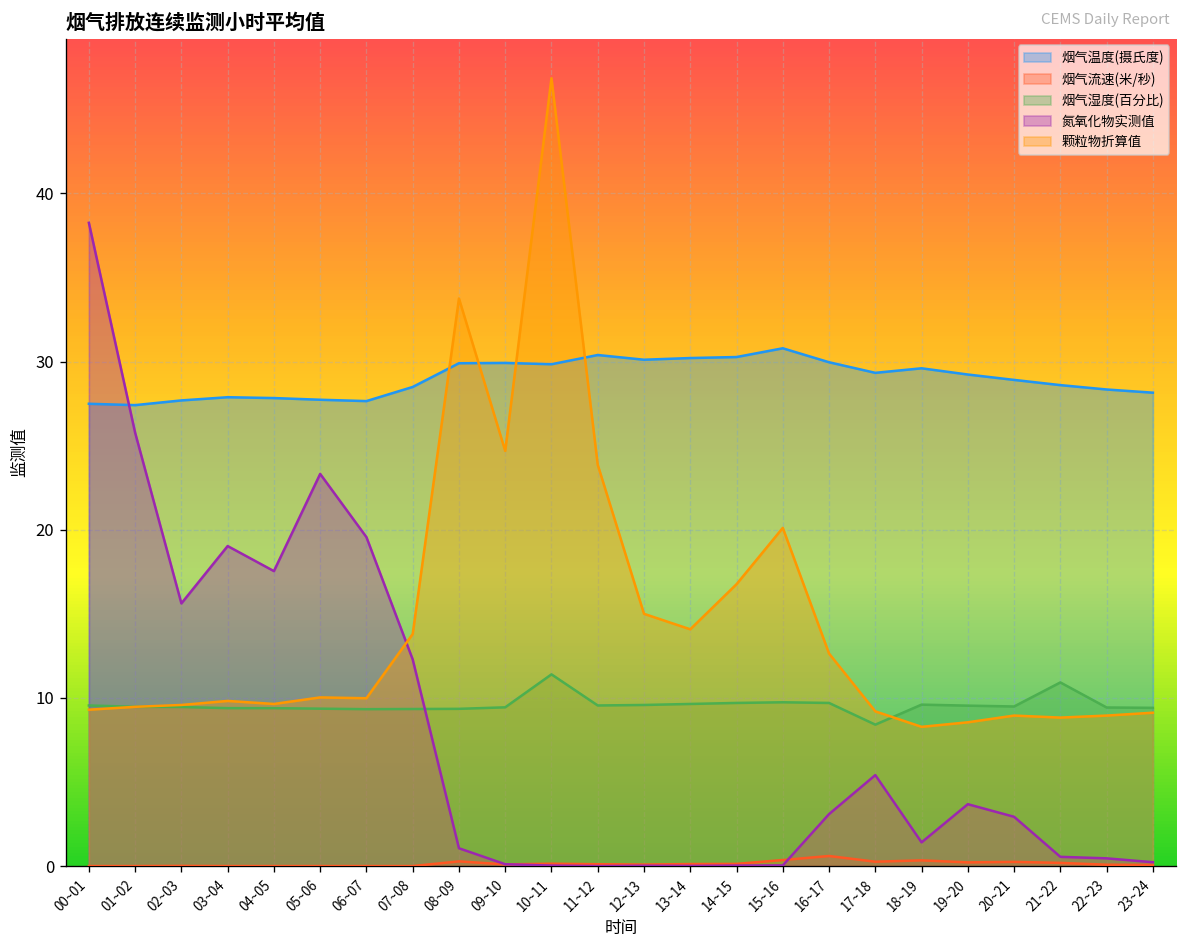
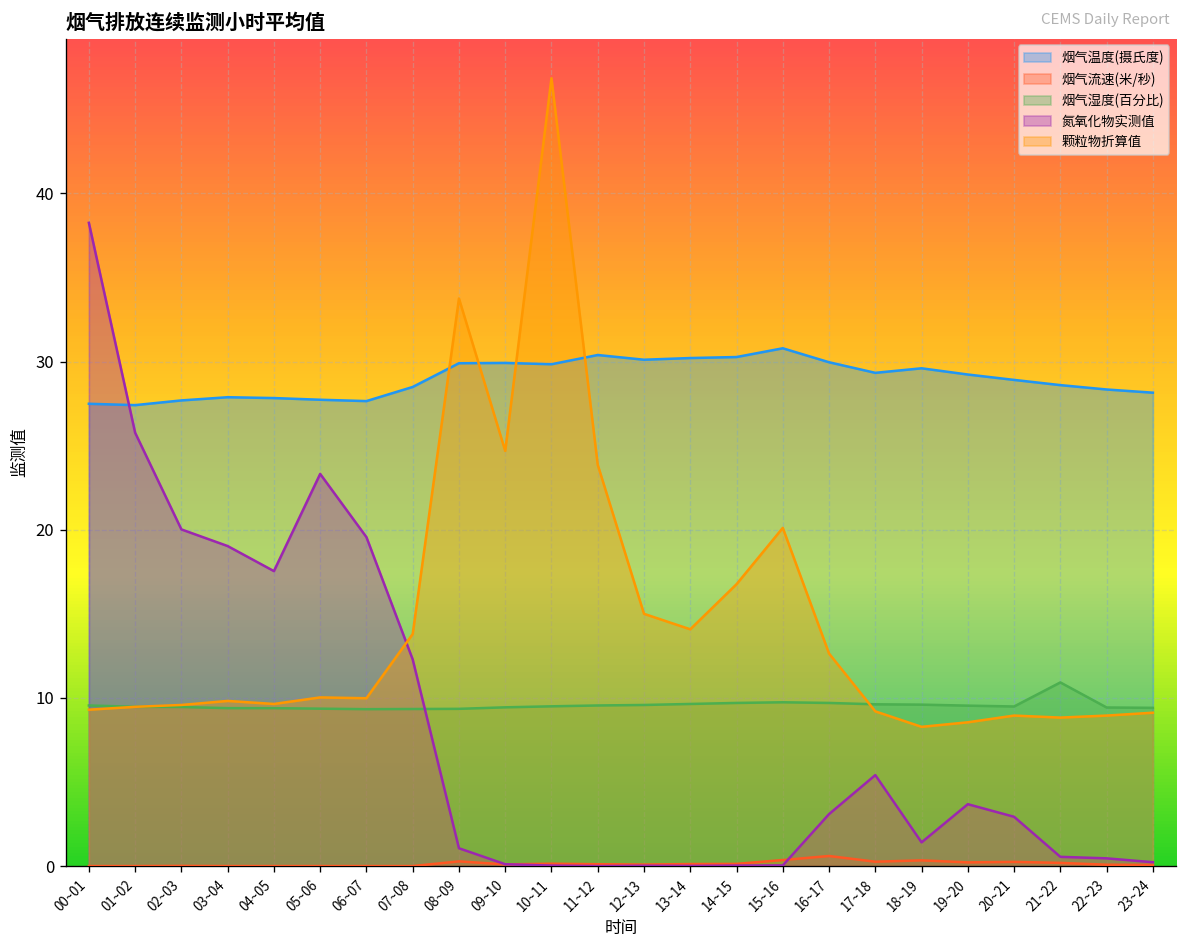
氮氧化物实测值, 02~03: 15.6 -> 20.0
烟气湿度(百分比), 10~11: 11.4 -> 9.5
烟气湿度(百分比), 17~18: 8.4 -> 9.6
